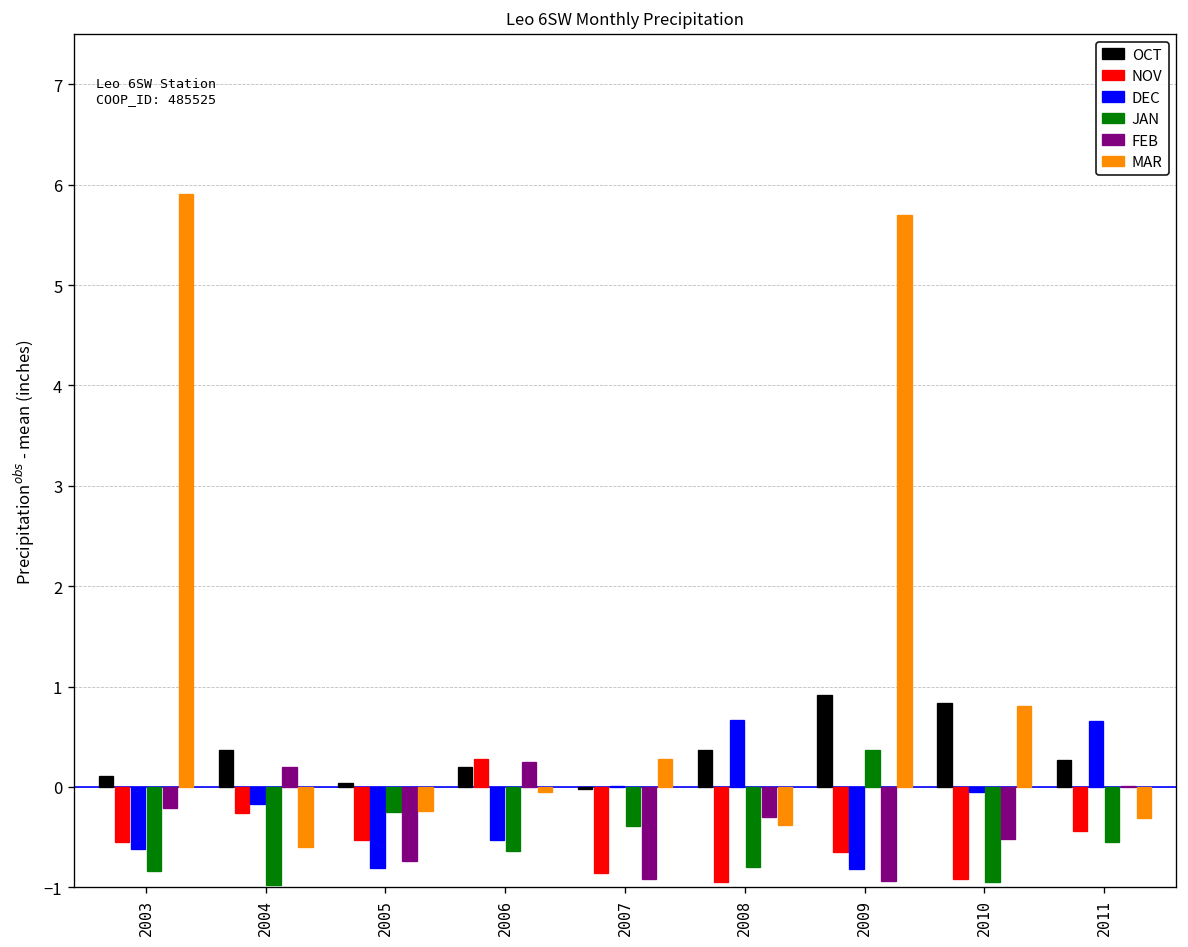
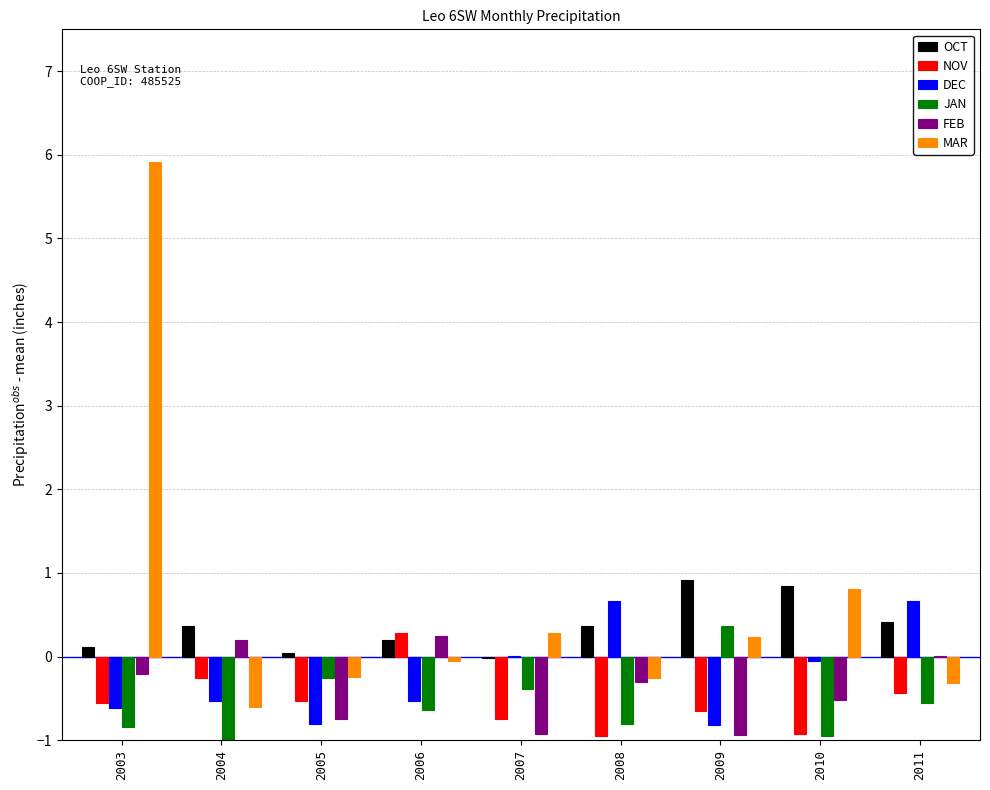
DEC, 2004: -0.2 -> -0.5
NOV, 2007: -0.9 -> -0.7
MAR, 2008: -0.4 -> -0.3
MAR, 2009: 5.7 -> 0.2
OCT, 2011: 0.3 -> 0.4
